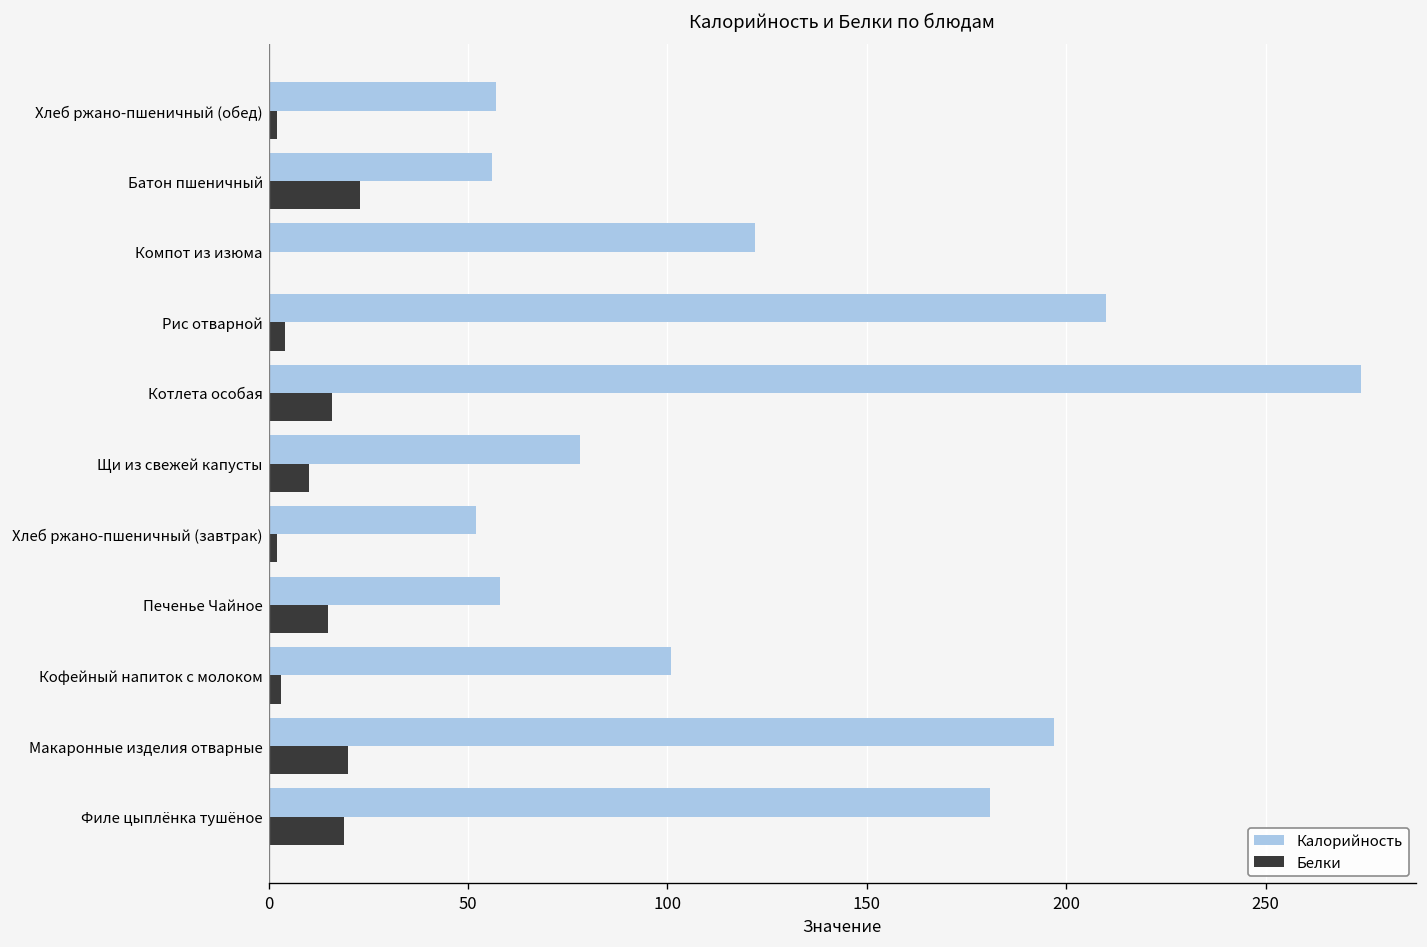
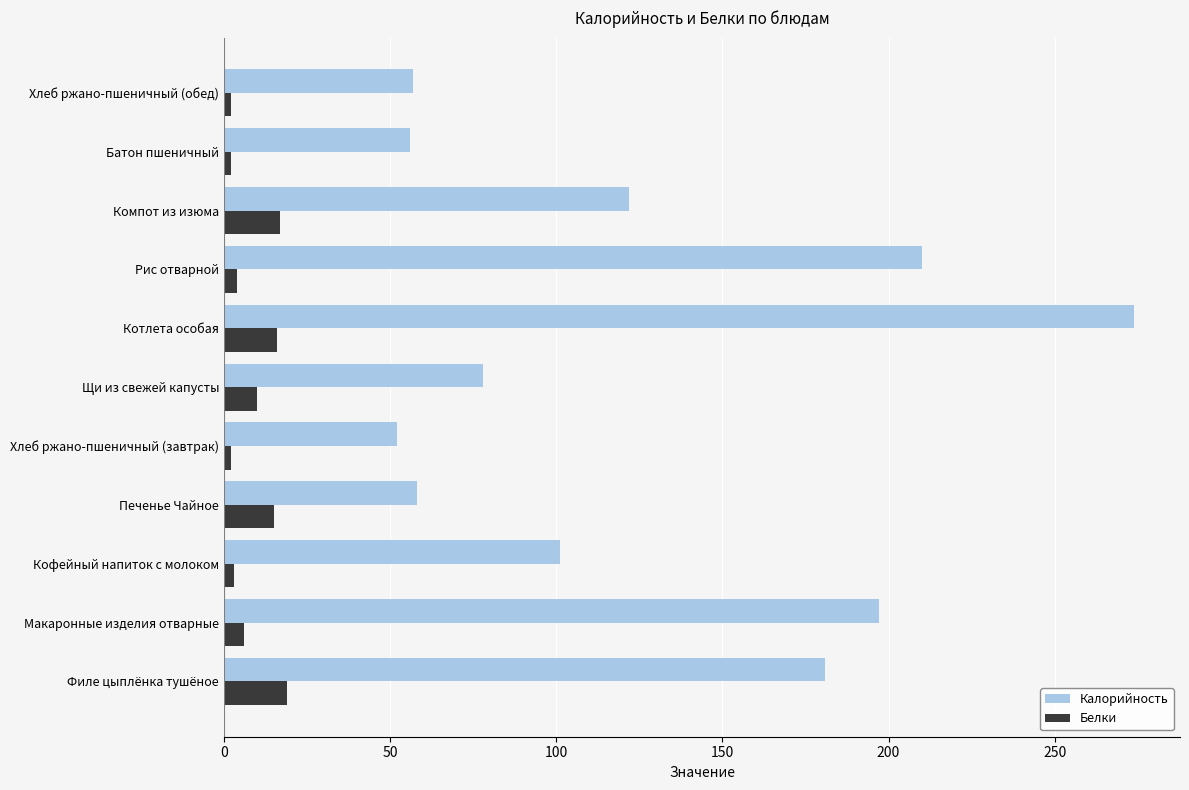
Белки, Батон пшеничный: 23 -> 2
Белки, Компот из изюма: 0 -> 17
Белки, Макаронные изделия отварные: 20 -> 6
